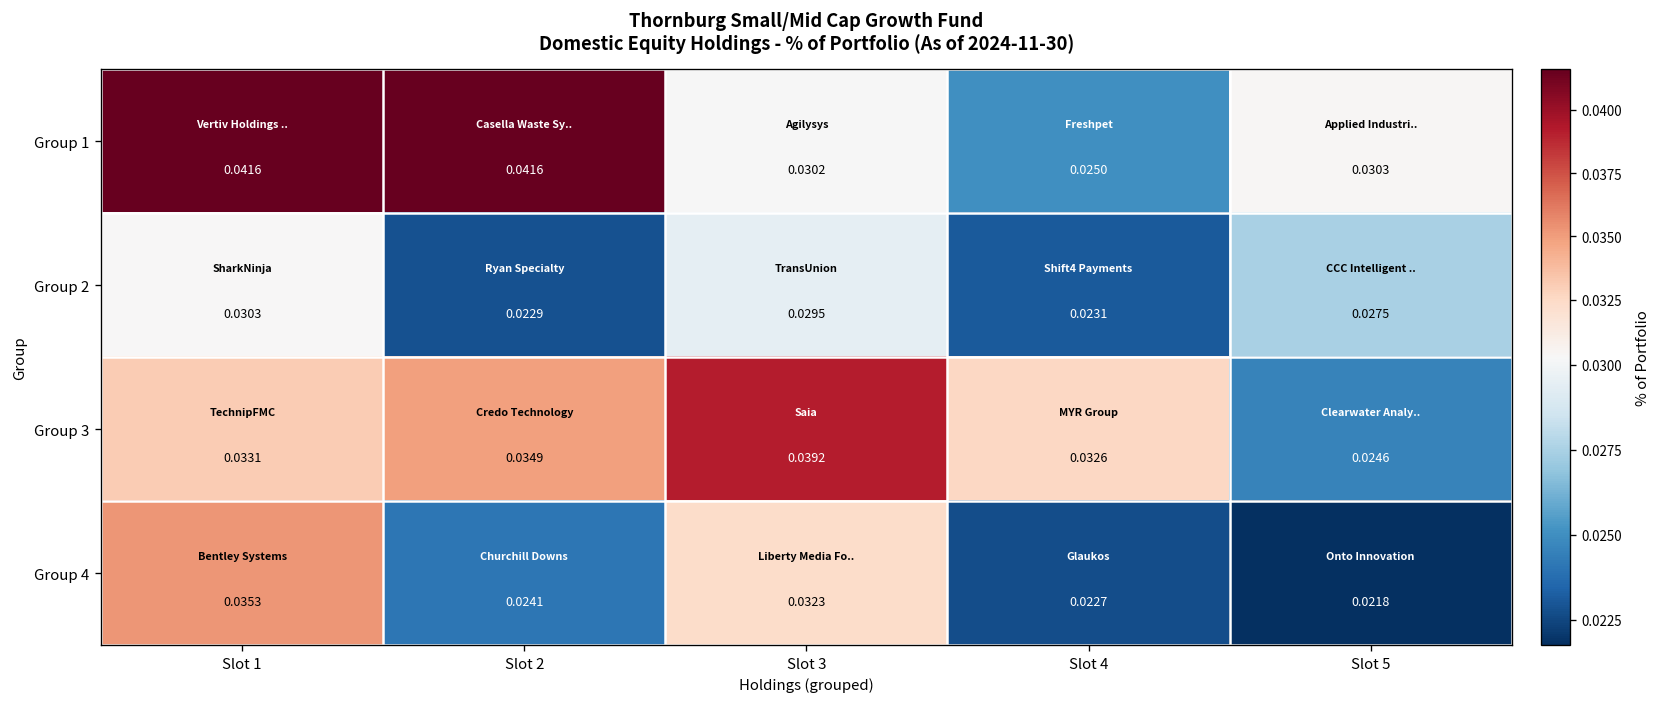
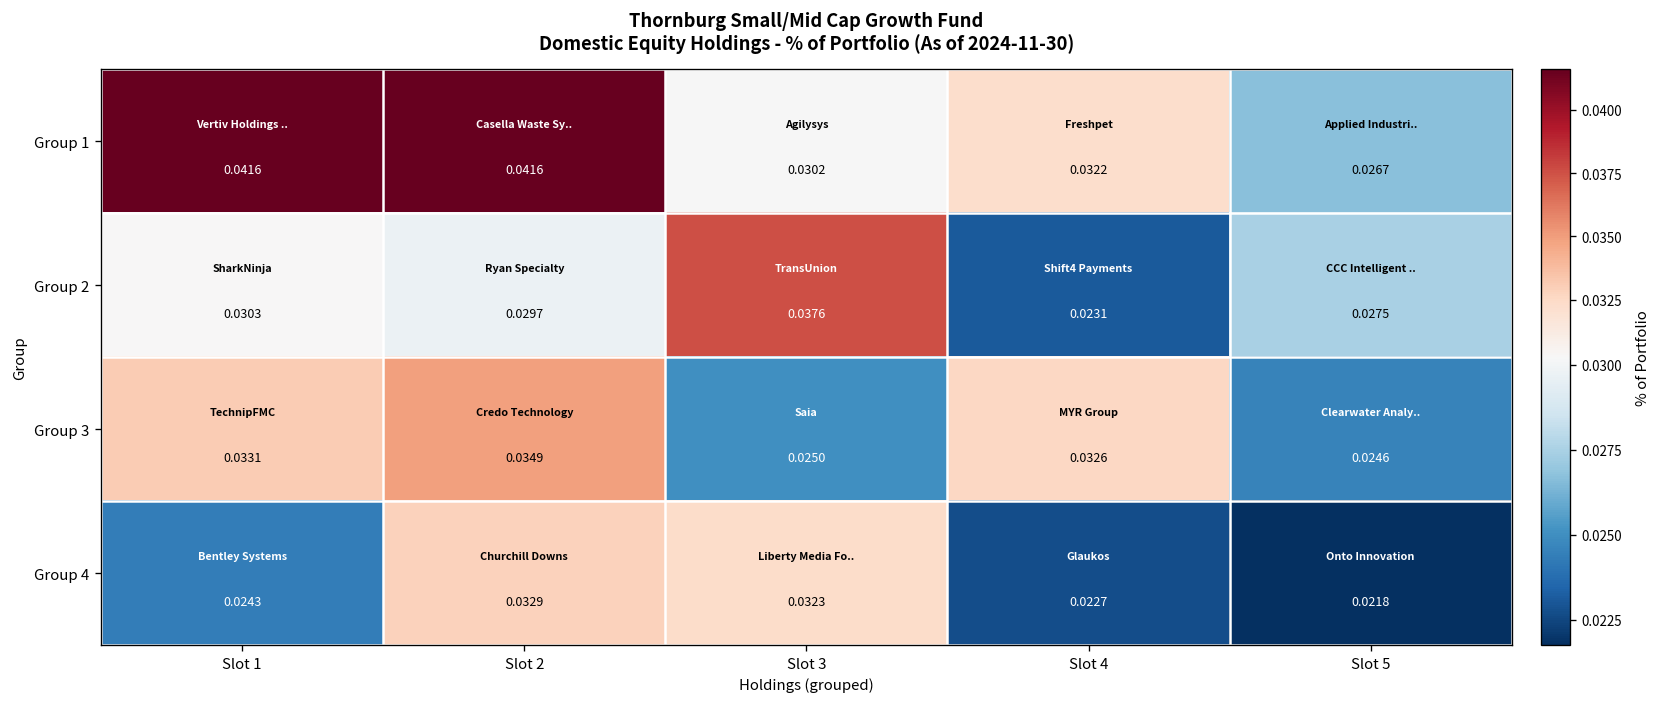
Group 1, Slot 4: 0.0250 -> 0.0322
Group 1, Slot 5: 0.0303 -> 0.0267
Group 2, Slot 2: 0.0229 -> 0.0297
Group 2, Slot 3: 0.0295 -> 0.0376
Group 3, Slot 3: 0.0392 -> 0.0250
Group 4, Slot 1: 0.0353 -> 0.0243
Group 4, Slot 2: 0.0241 -> 0.0329
